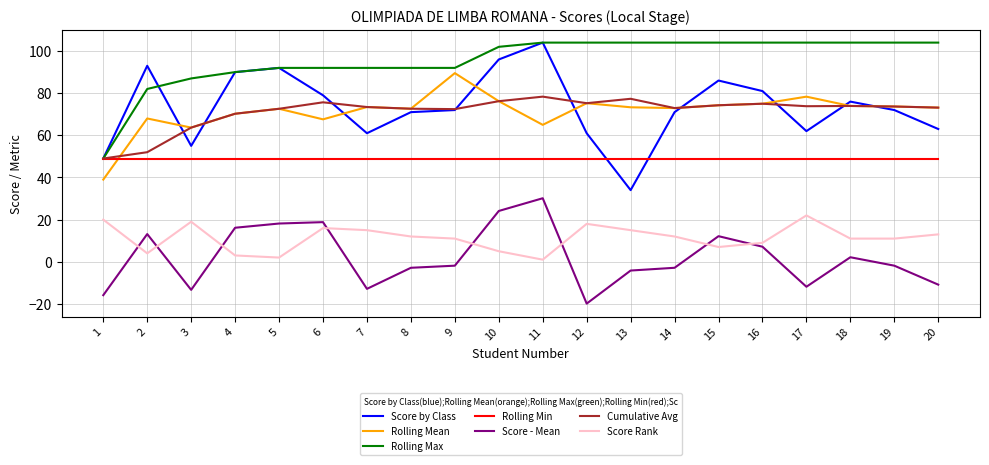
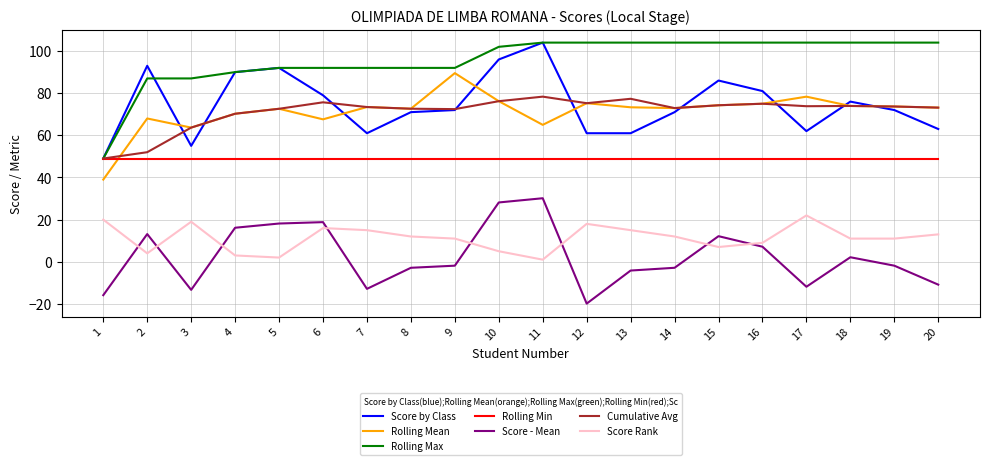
Rolling Max, 2: 82 -> 87
Score - Mean, 10: 24 -> 28
Score by Class, 13: 34 -> 61
